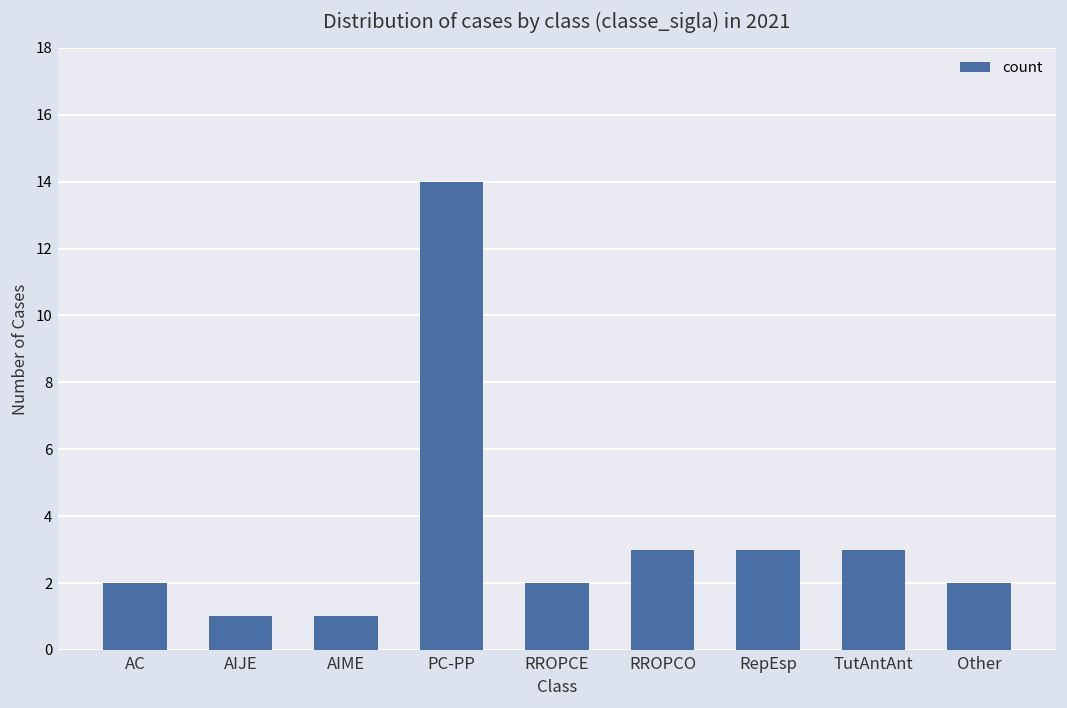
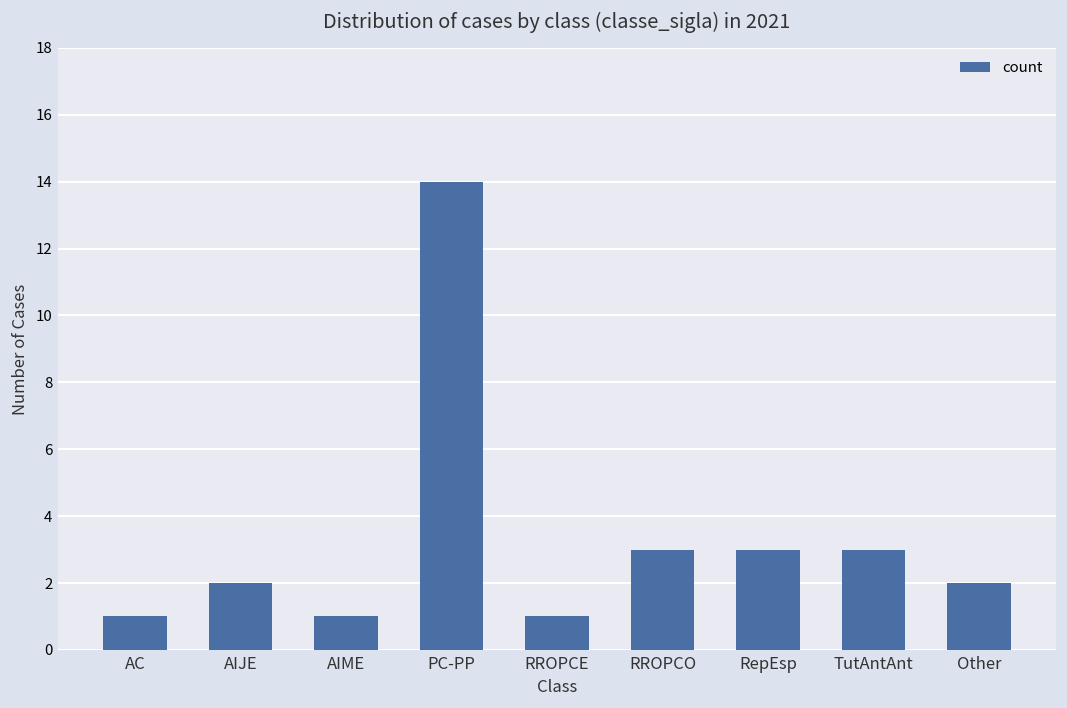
AC: 2 -> 1
AIJE: 1 -> 2
RROPCE: 2 -> 1
